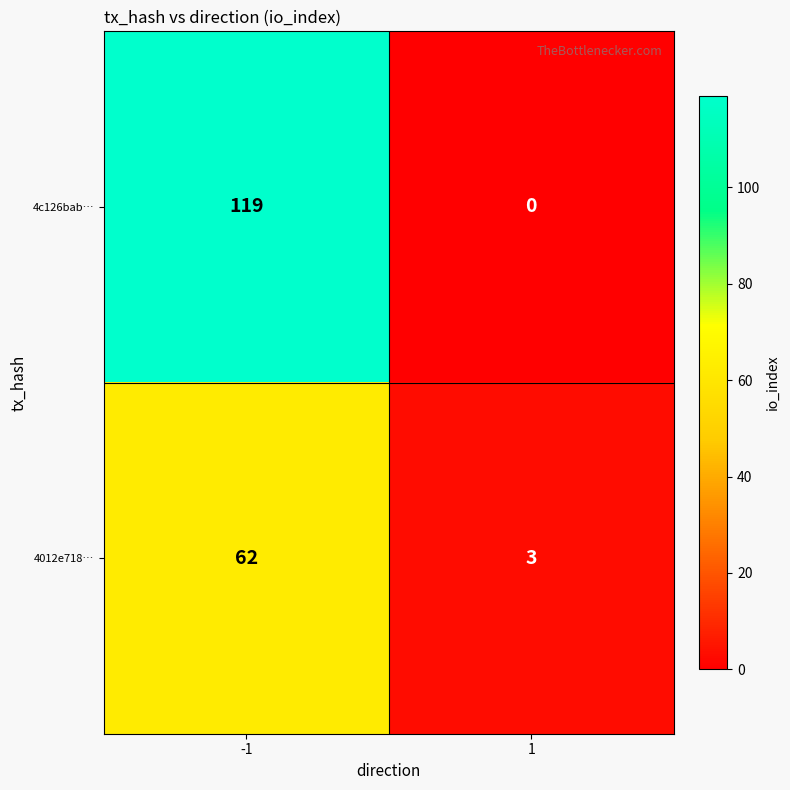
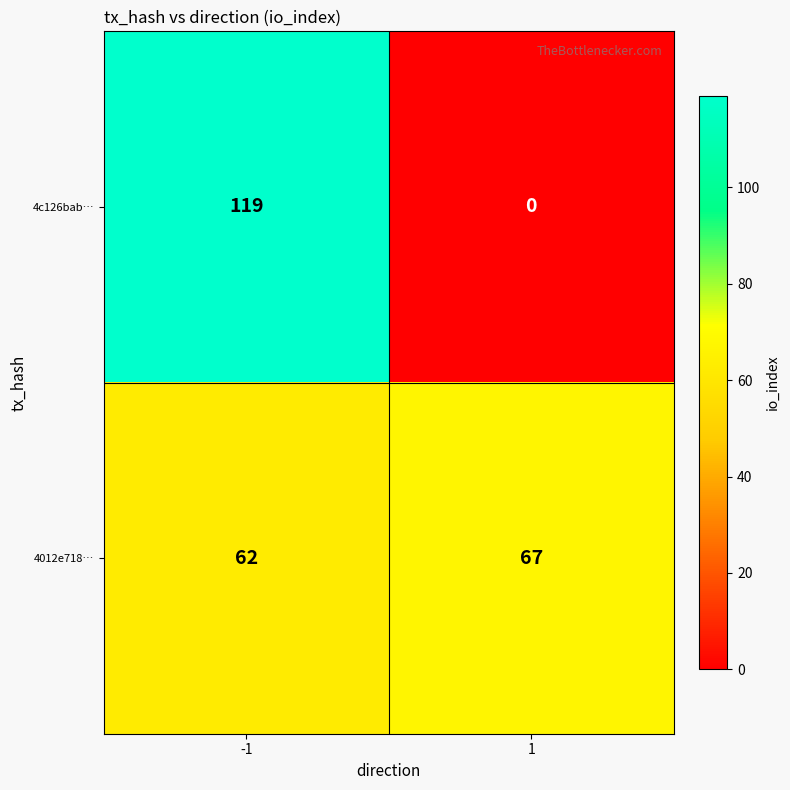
4012e718…, 1: 3 -> 67
